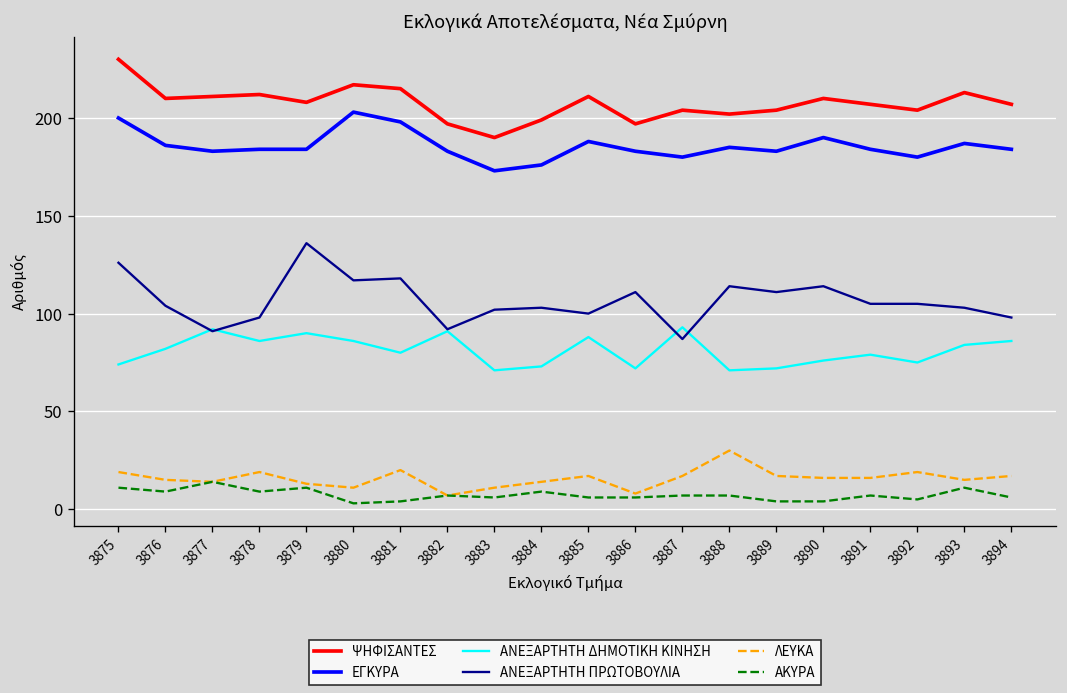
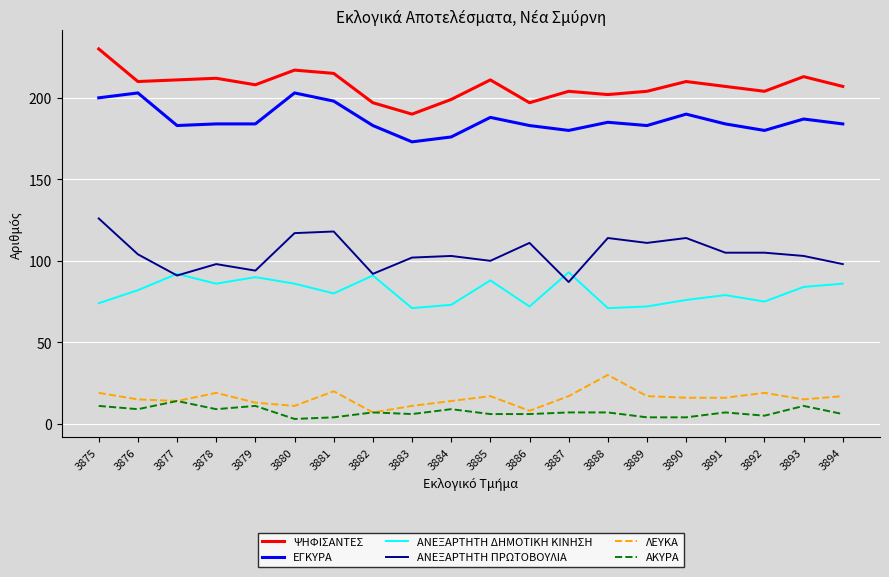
ΕΓΚΥΡΑ, 3876: 186 -> 203
ΑΝΕΞΑΡΤΗΤΗ ΠΡΩΤΟΒΟΥΛΙΑ, 3879: 136 -> 94
